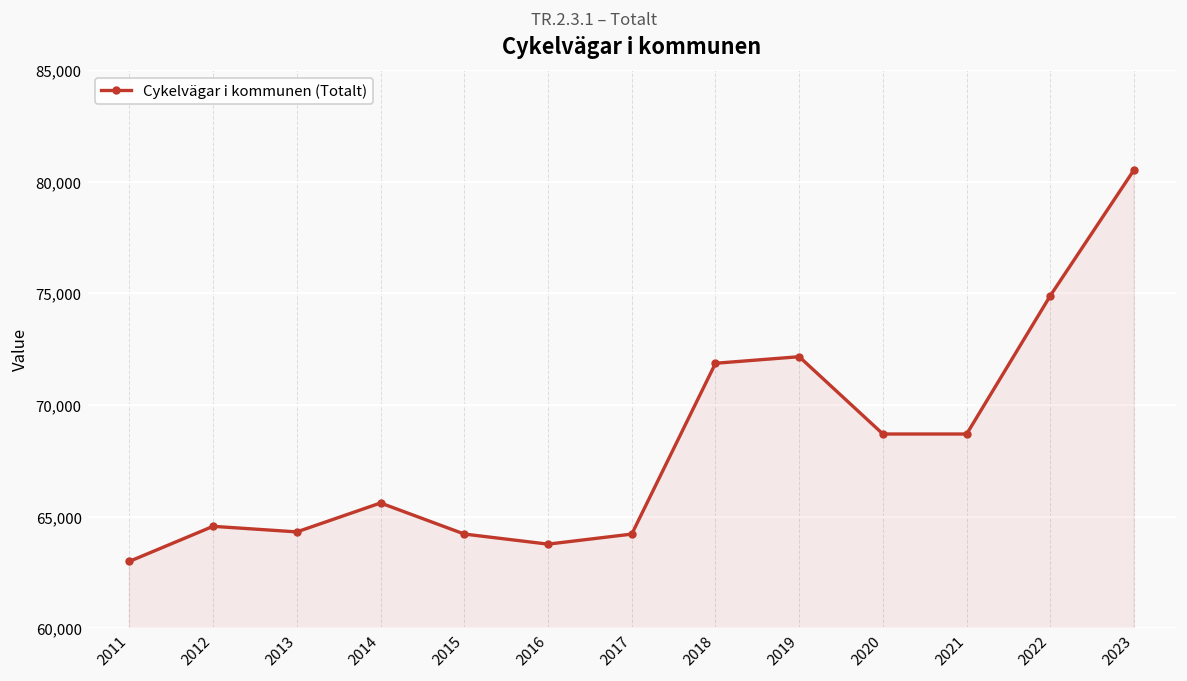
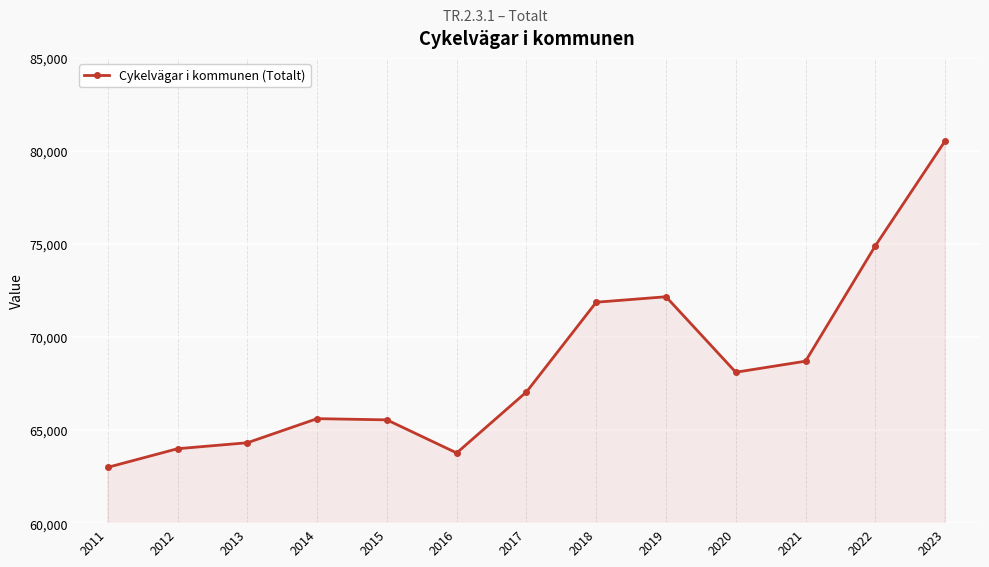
2012: 64,600 -> 64,000
2015: 64,200 -> 65,600
2017: 64,200 -> 67,100
2020: 68,700 -> 68,100
